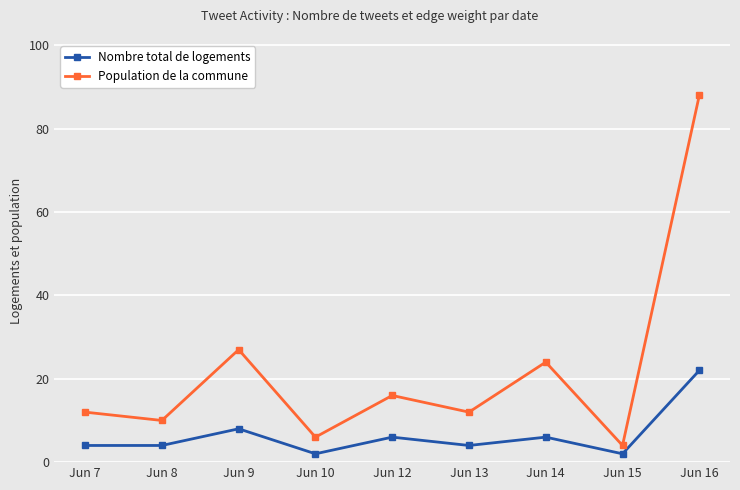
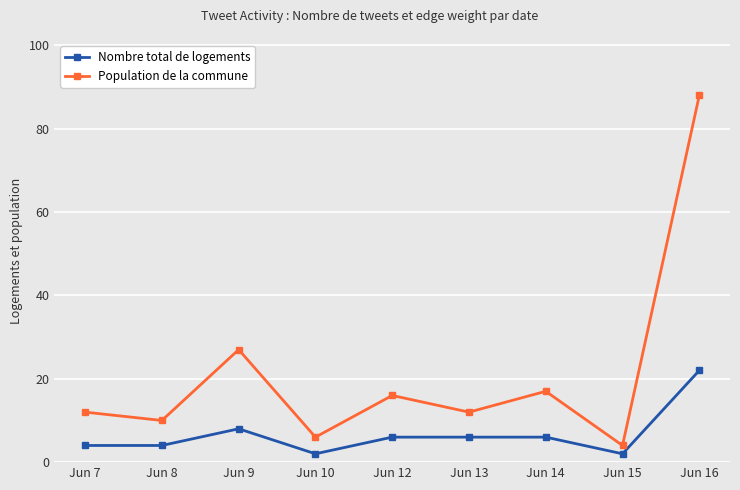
Nombre total de logements, Jun 13: 4 -> 6
Population de la commune, Jun 14: 24 -> 17
